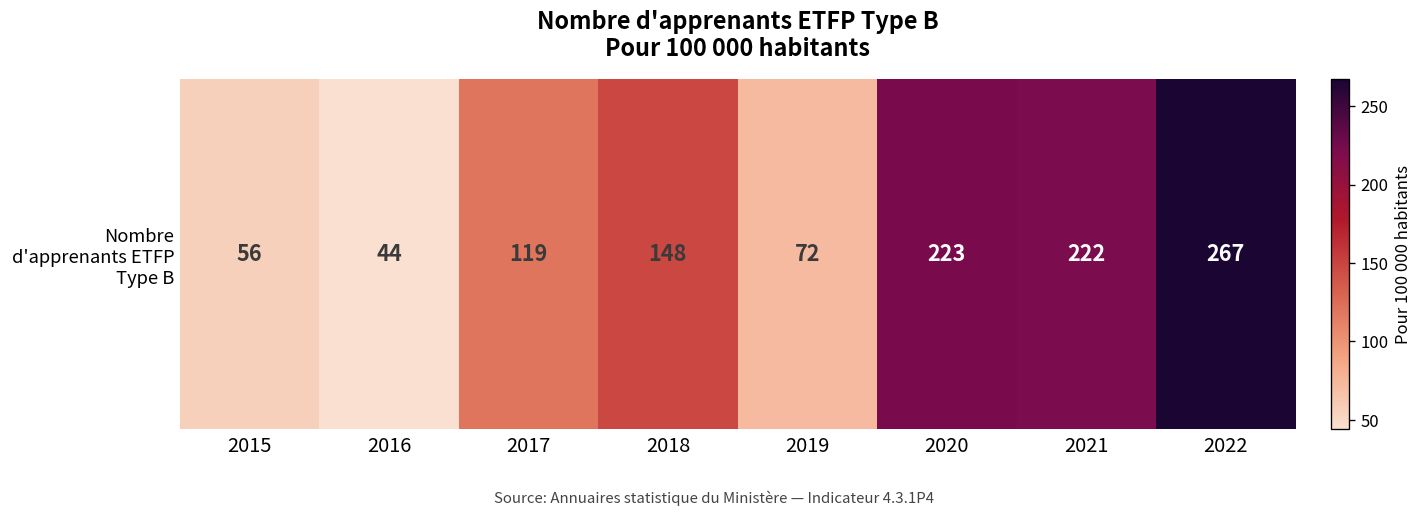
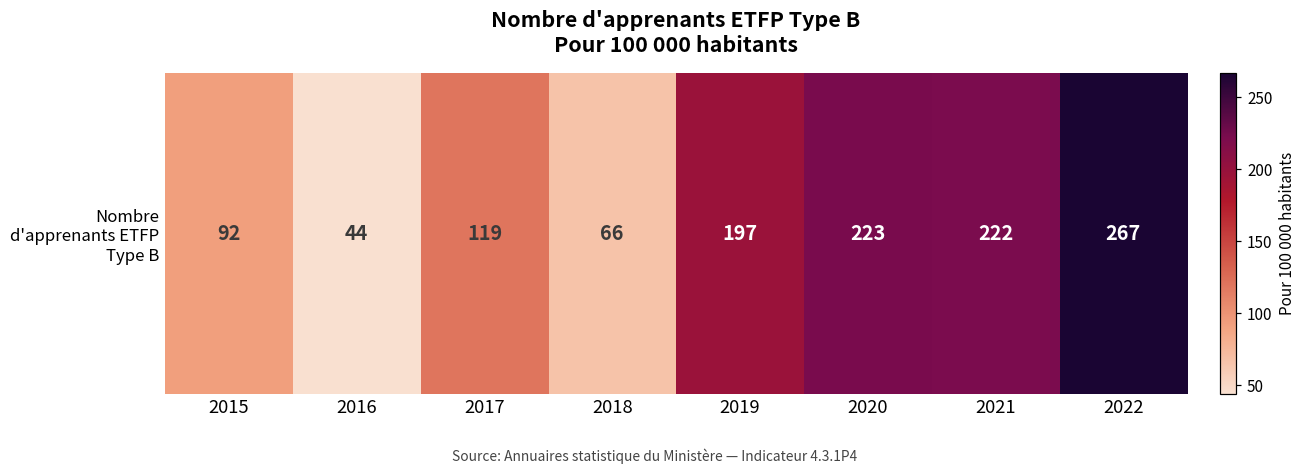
Nombre d'apprenants ETFP Type B, 2015: 56 -> 92
Nombre d'apprenants ETFP Type B, 2018: 148 -> 66
Nombre d'apprenants ETFP Type B, 2019: 72 -> 197
